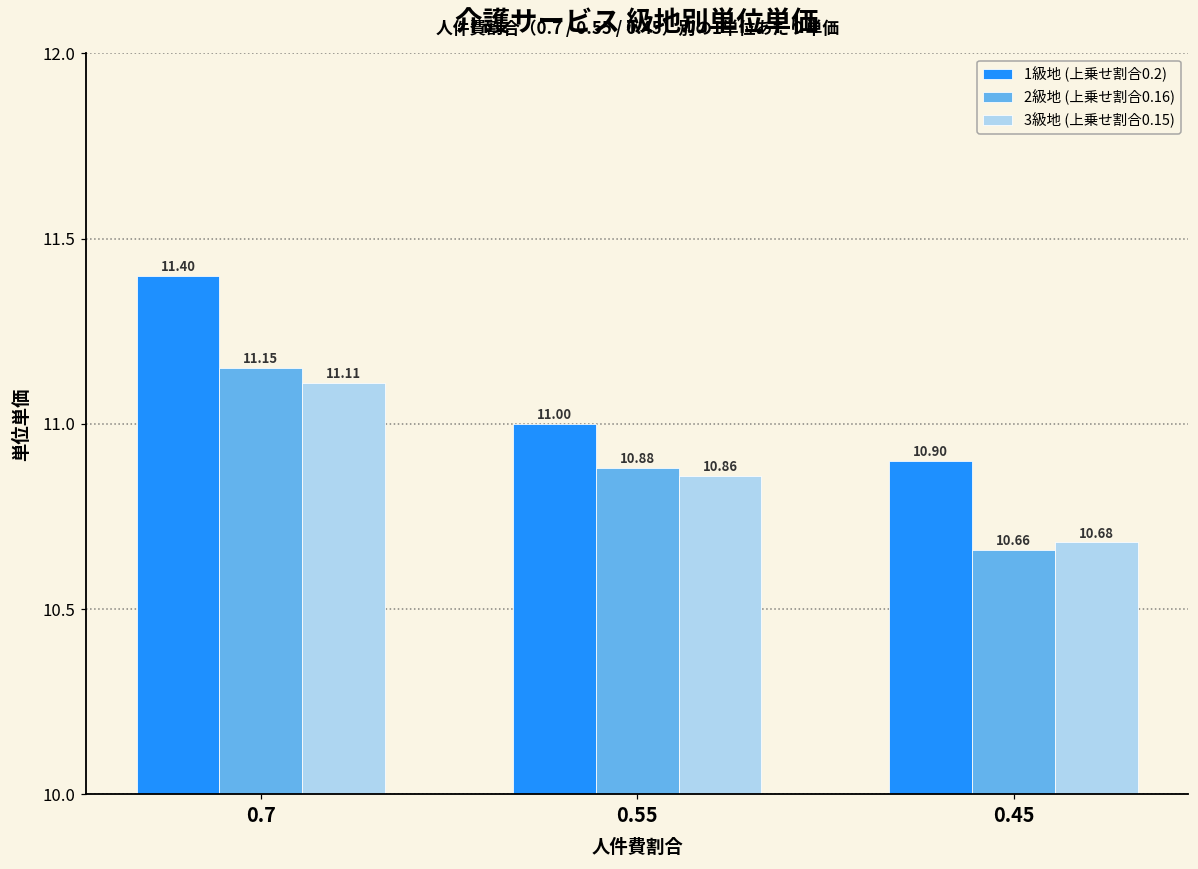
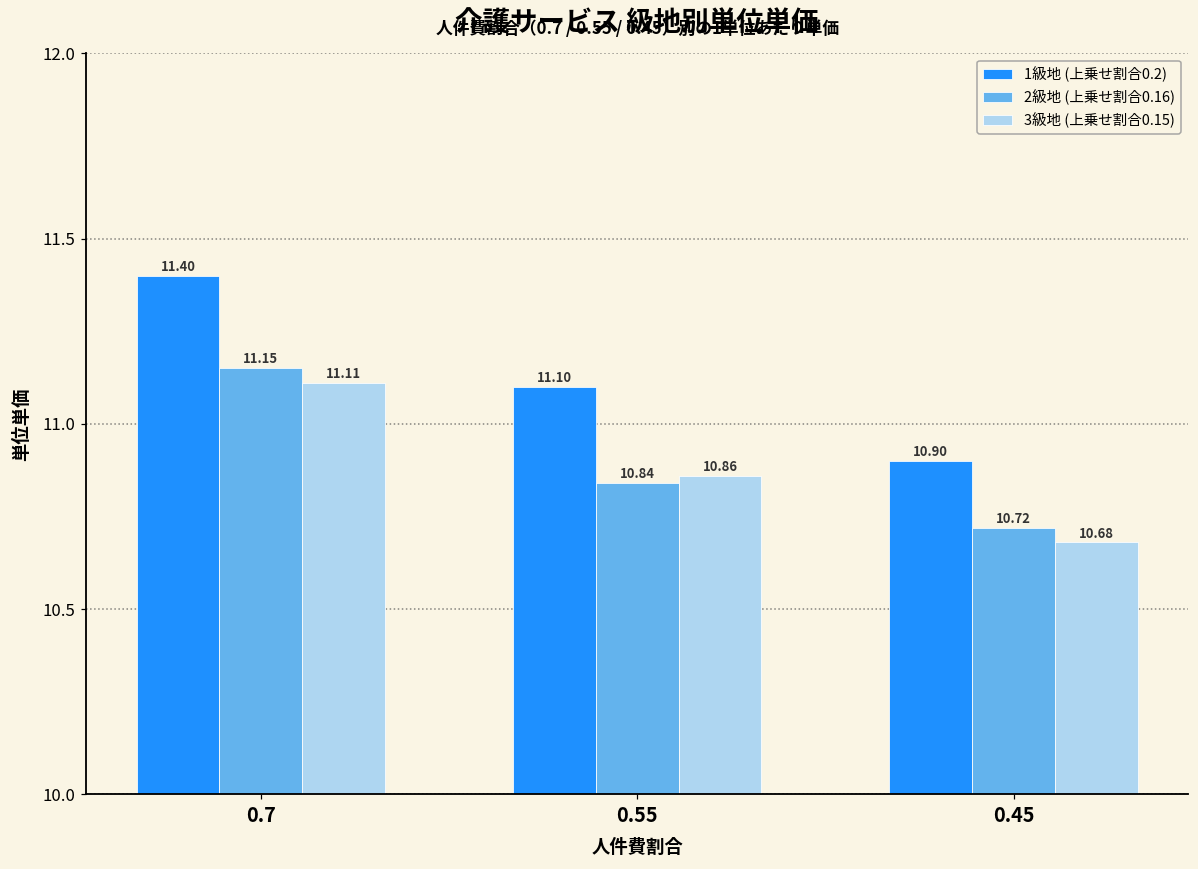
1級地 (上乗せ割合0.2), 0.55: 11.00 -> 11.10
2級地 (上乗せ割合0.16), 0.55: 10.88 -> 10.84
2級地 (上乗せ割合0.16), 0.45: 10.66 -> 10.72
